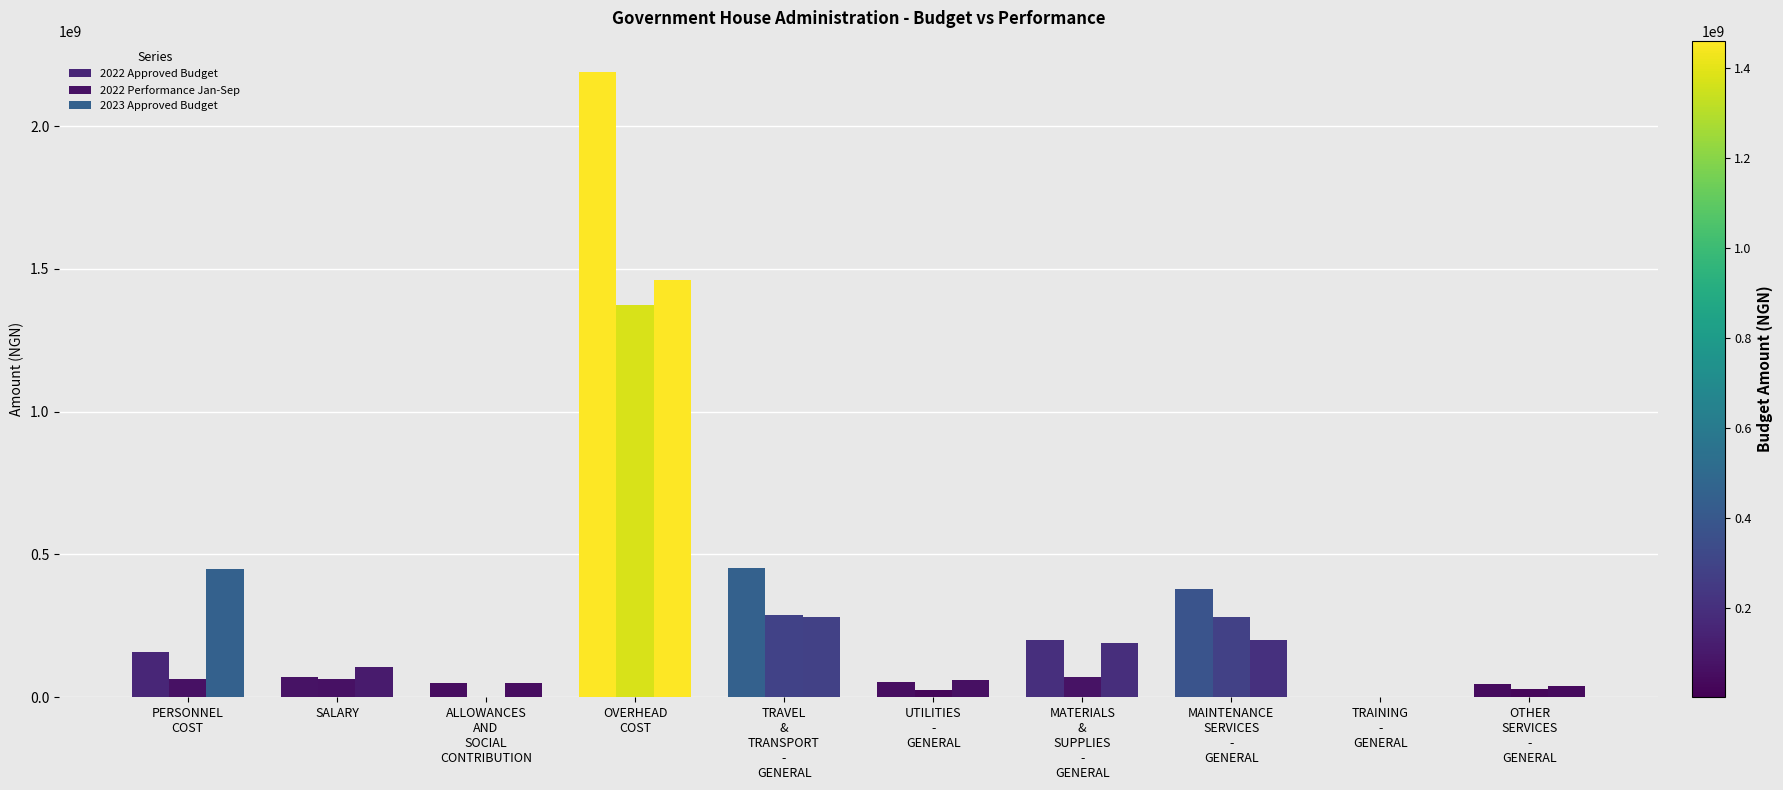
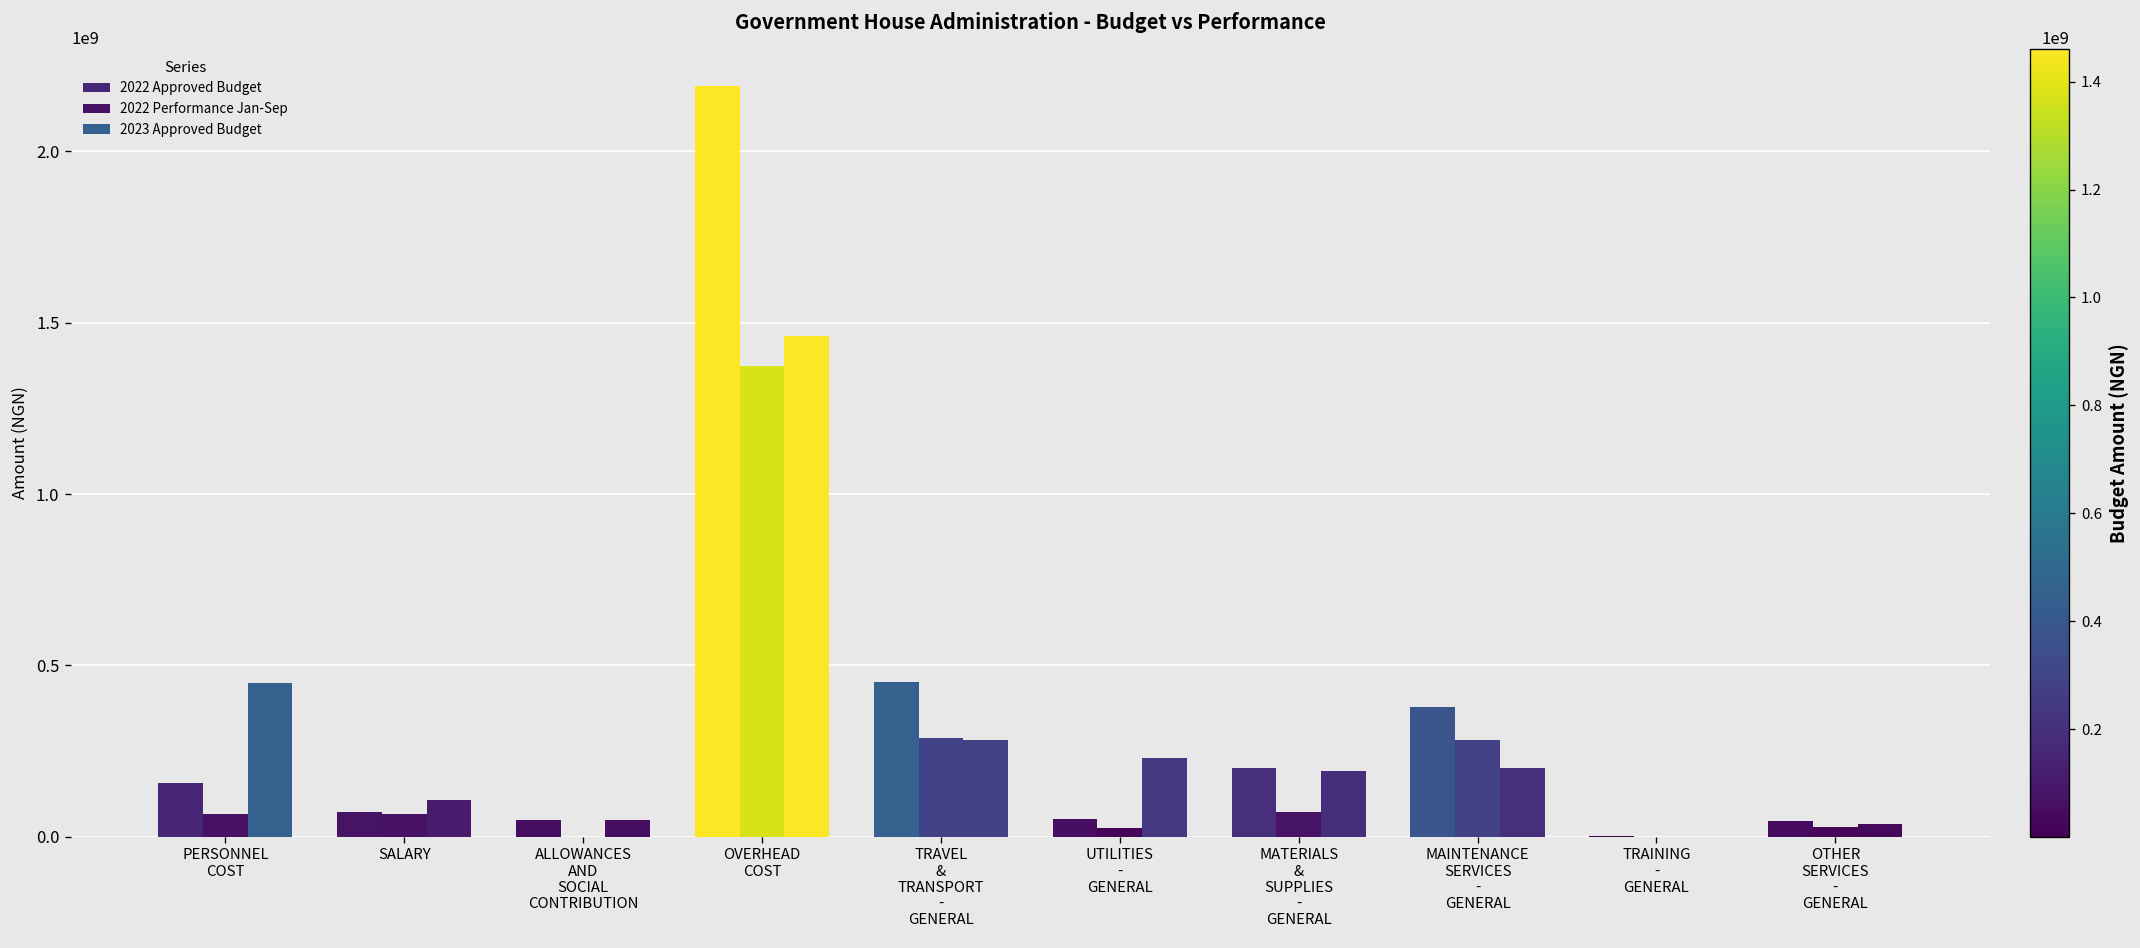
2023 Approved Budget, UTILITIES - GENERAL: 60000000 -> 230000000
